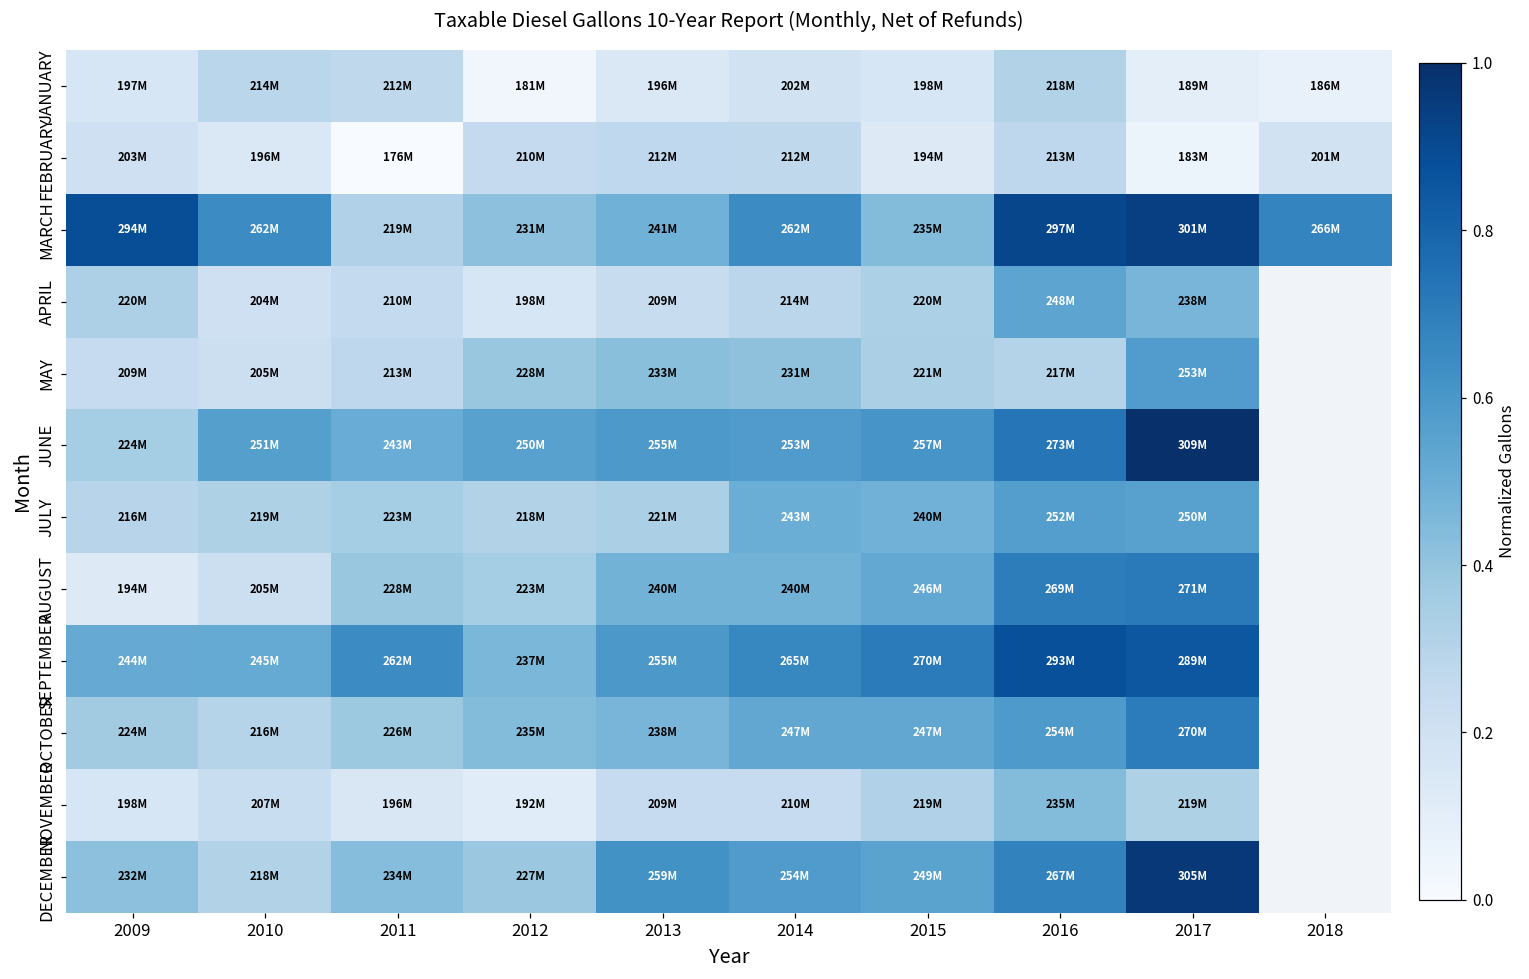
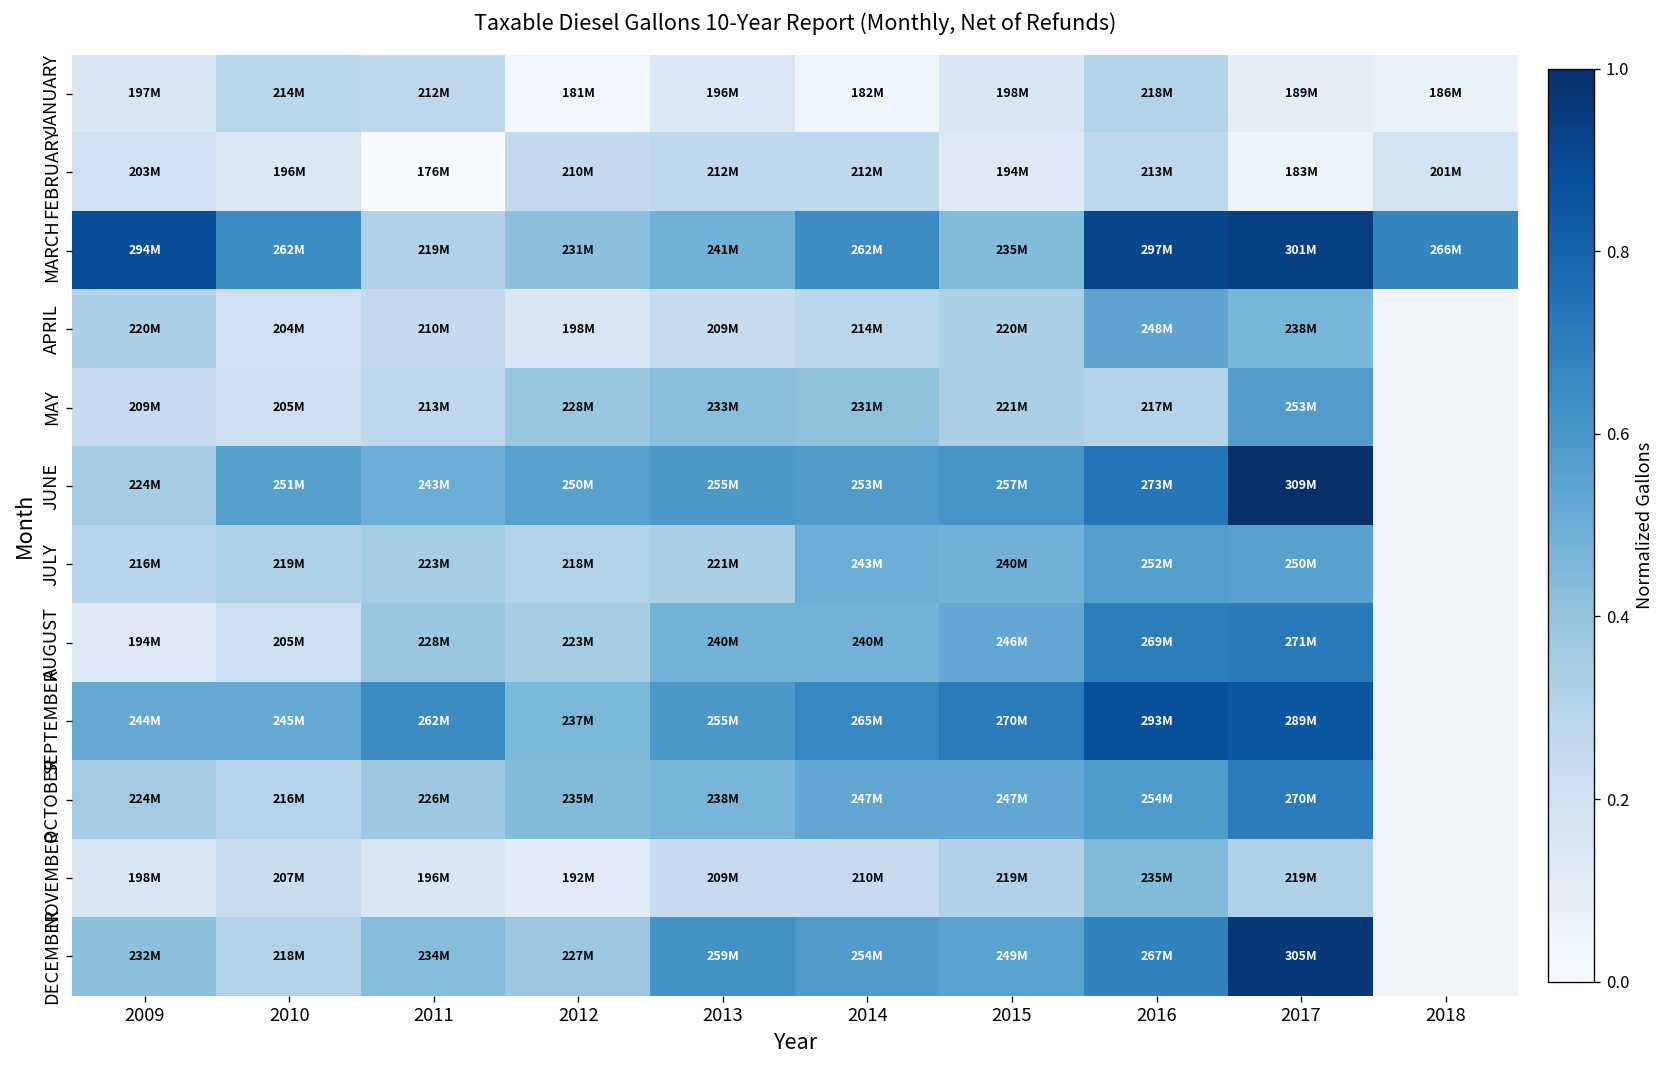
JANUARY, 2014: 202M -> 182M
